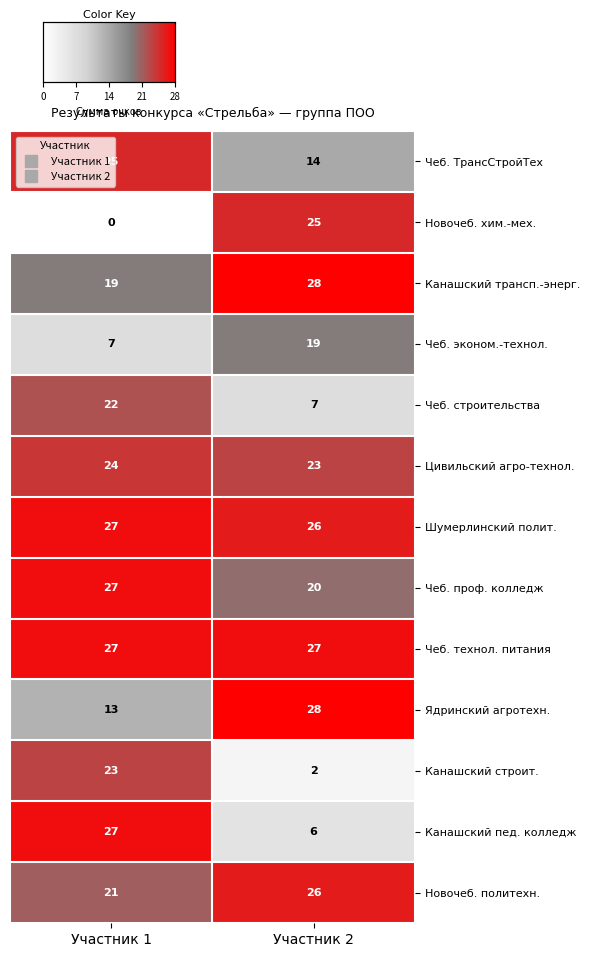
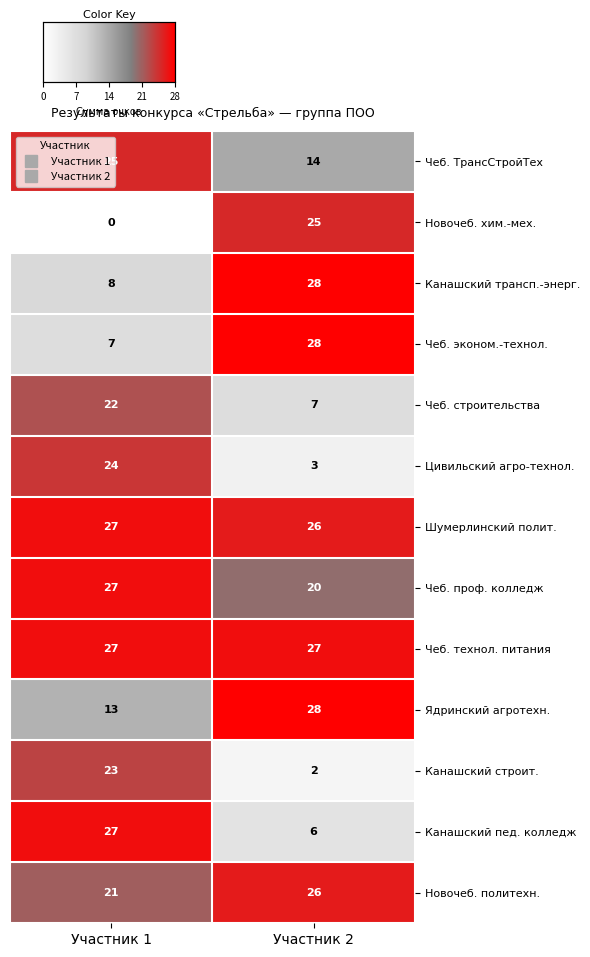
Канашский трансп.-энерг., Участник 1: 19 -> 8
Чеб. эконом.-технол., Участник 2: 19 -> 28
Цивильский агро-технол., Участник 2: 23 -> 3
